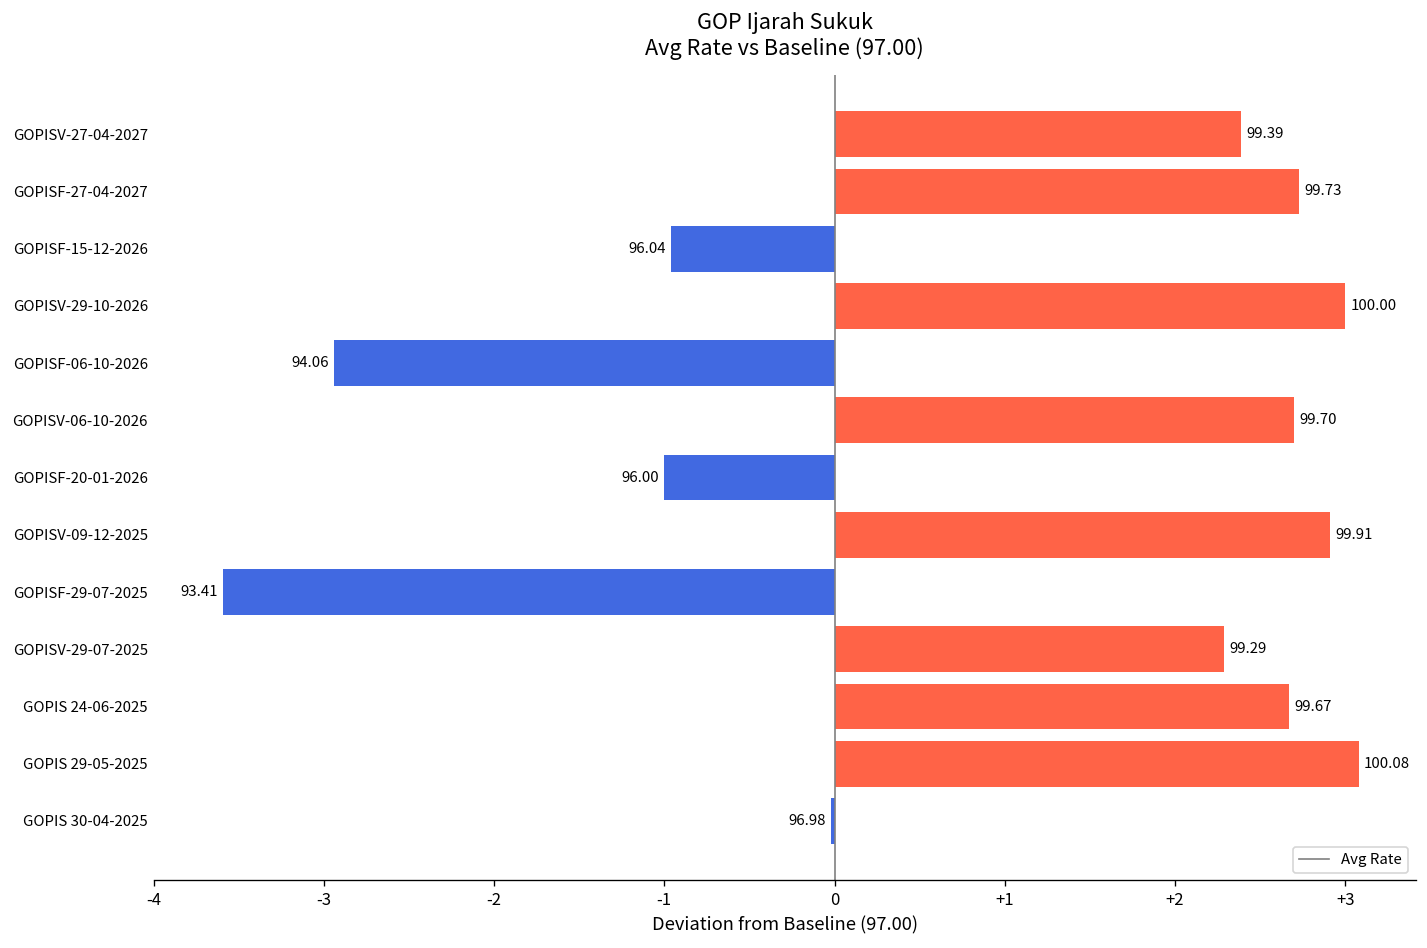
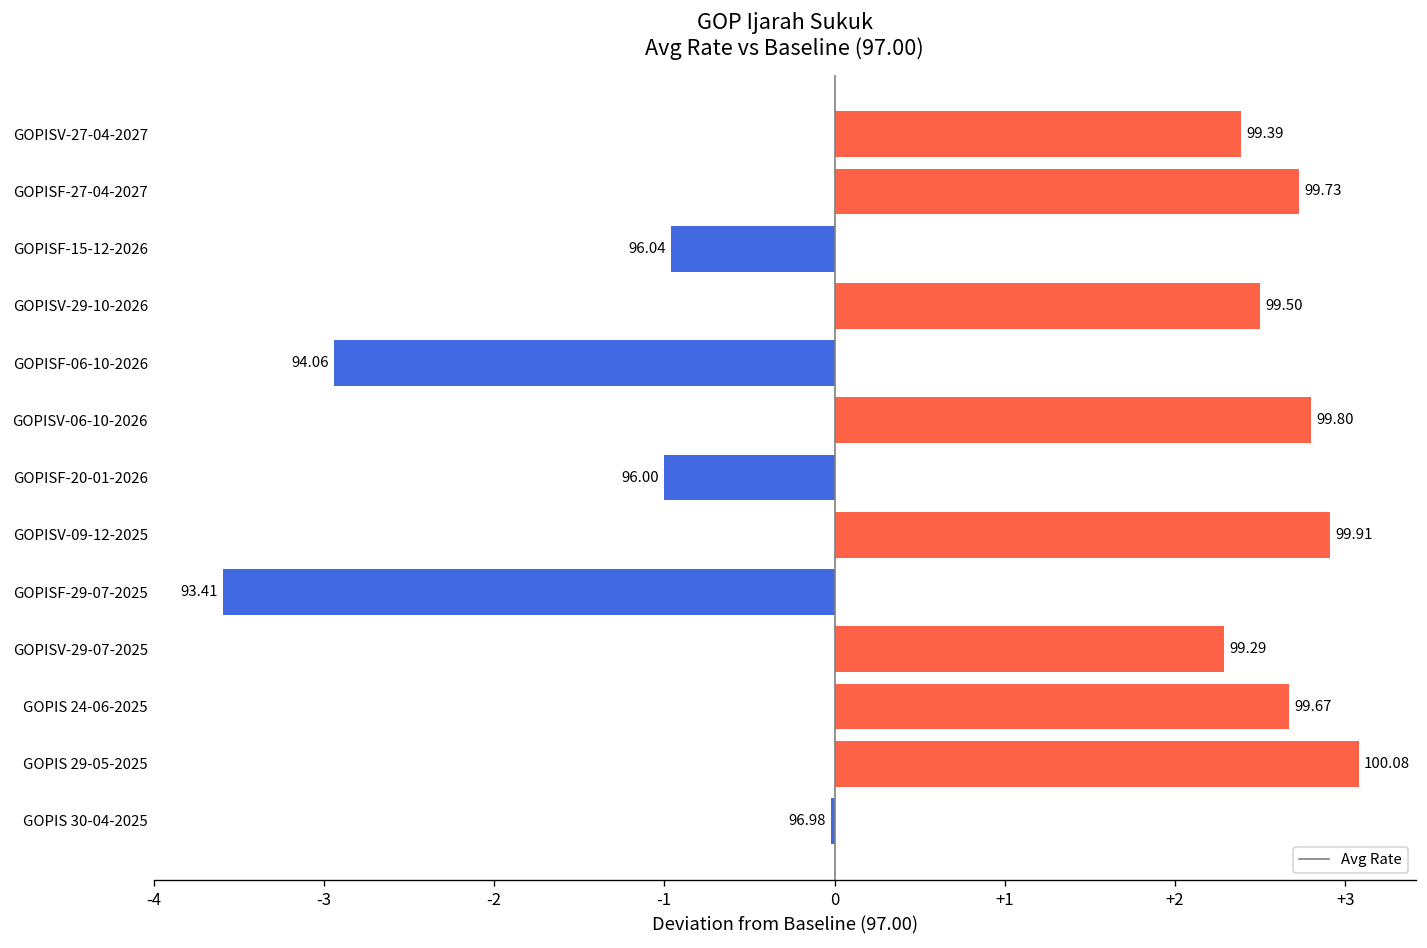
GOPISV-29-10-2026: 100.00 -> 99.50
GOPISV-06-10-2026: 99.70 -> 99.80
